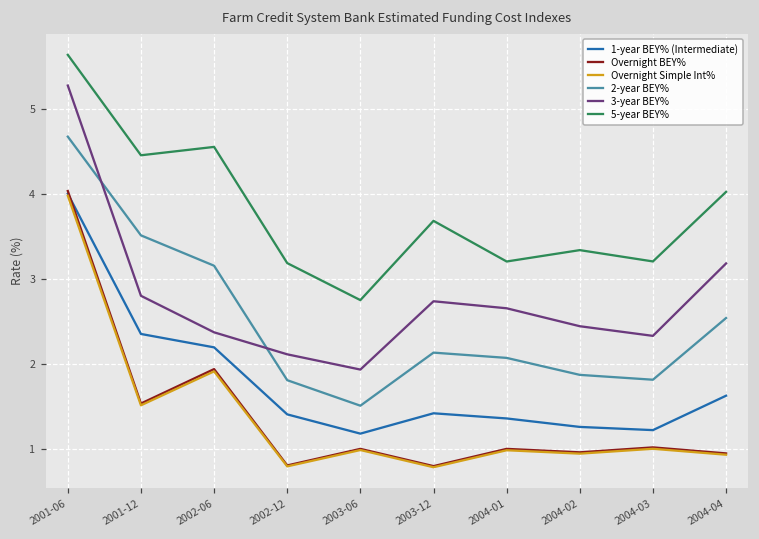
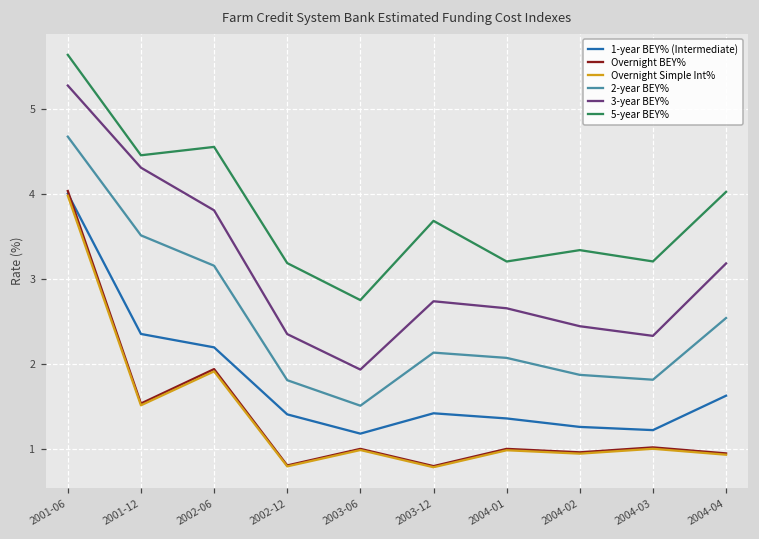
3-year BEY%, 2001-12: 2.8 -> 4.3
3-year BEY%, 2002-06: 2.4 -> 3.8
3-year BEY%, 2002-12: 2.1 -> 2.3
